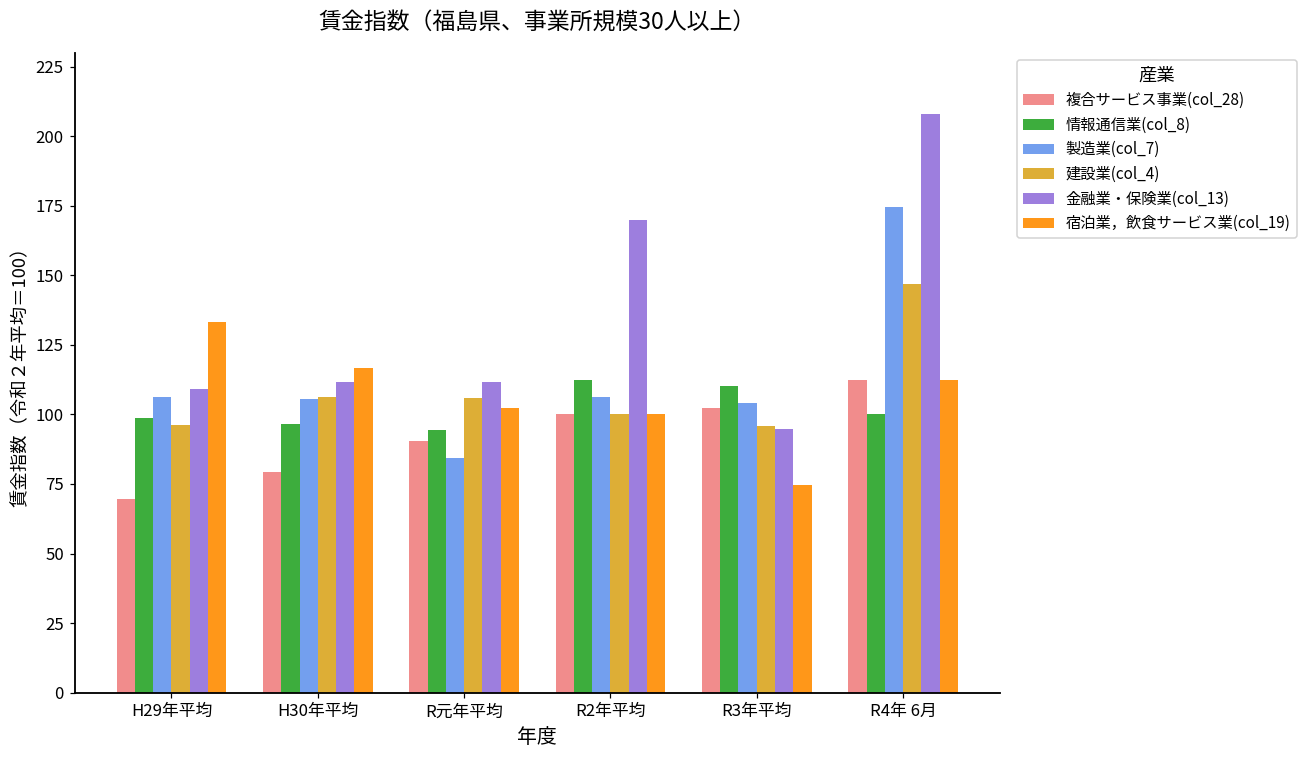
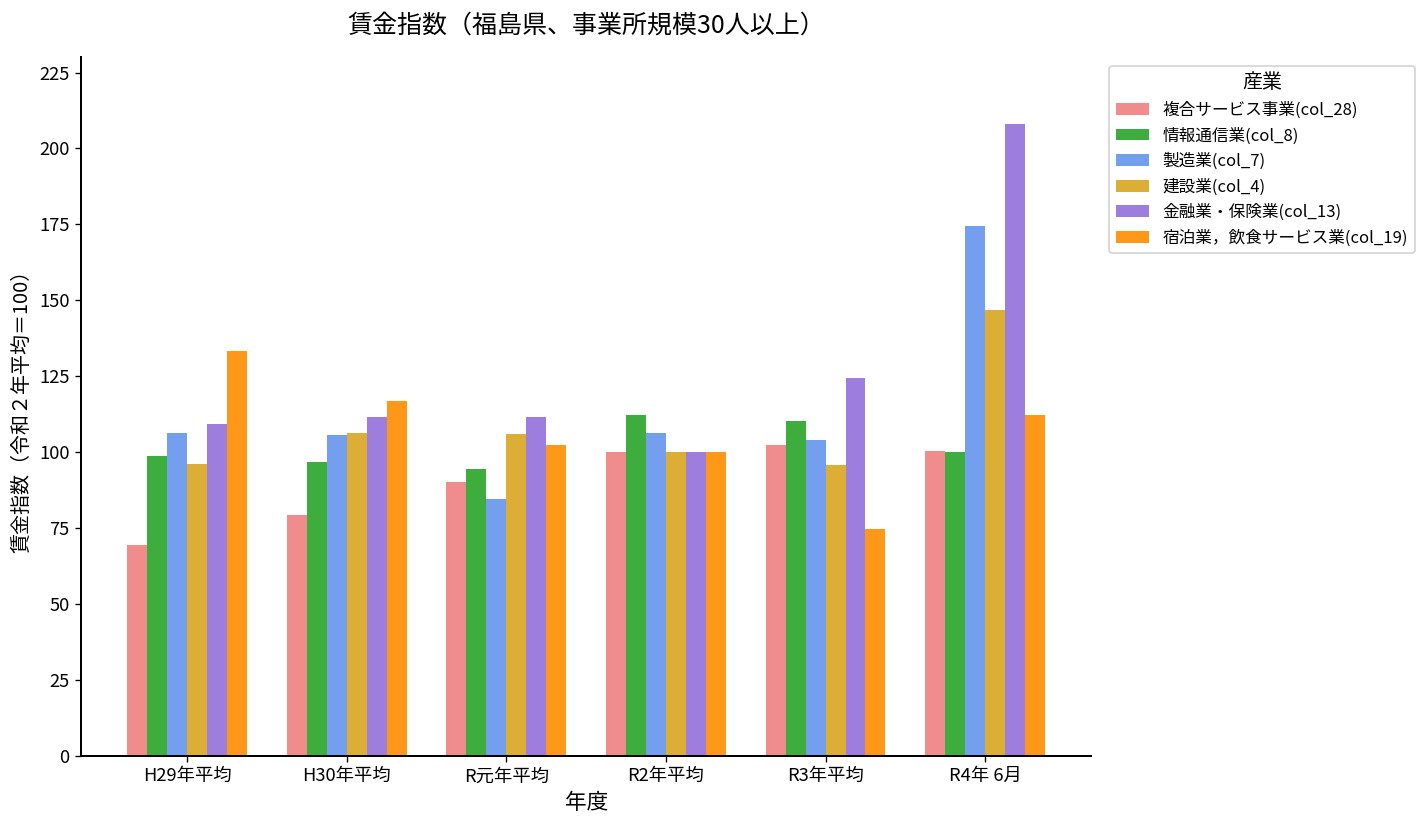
金融業・保険業(col_13), R2年平均: 170 -> 100
金融業・保険業(col_13), R3年平均: 95 -> 125
複合サービス事業(col_28), R4年 6月: 112 -> 100
